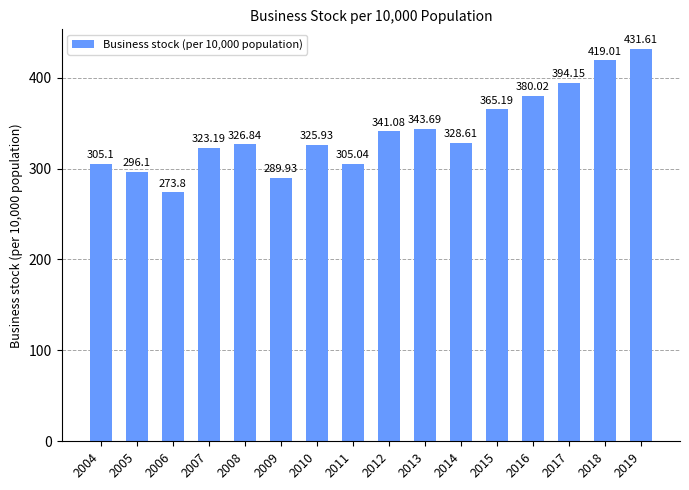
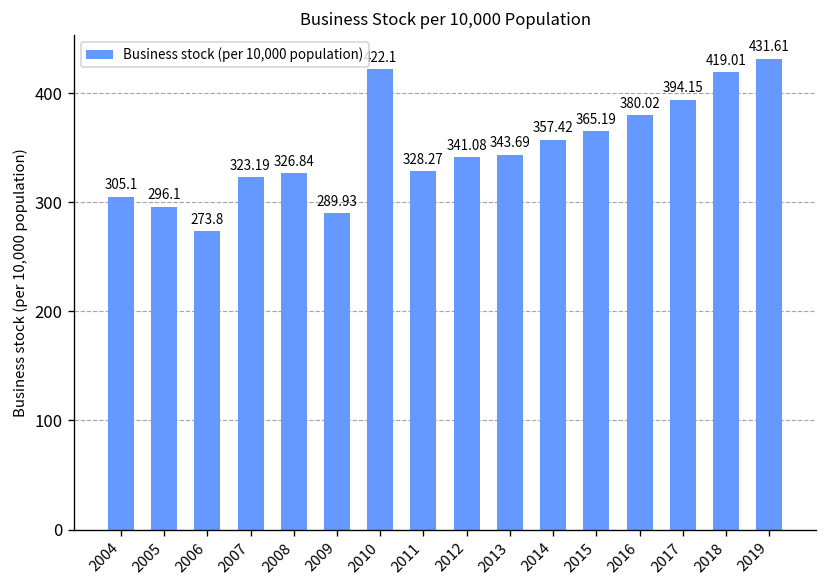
2010: 330 -> 420
2011: 305.04 -> 328.27
2014: 328.61 -> 357.42
